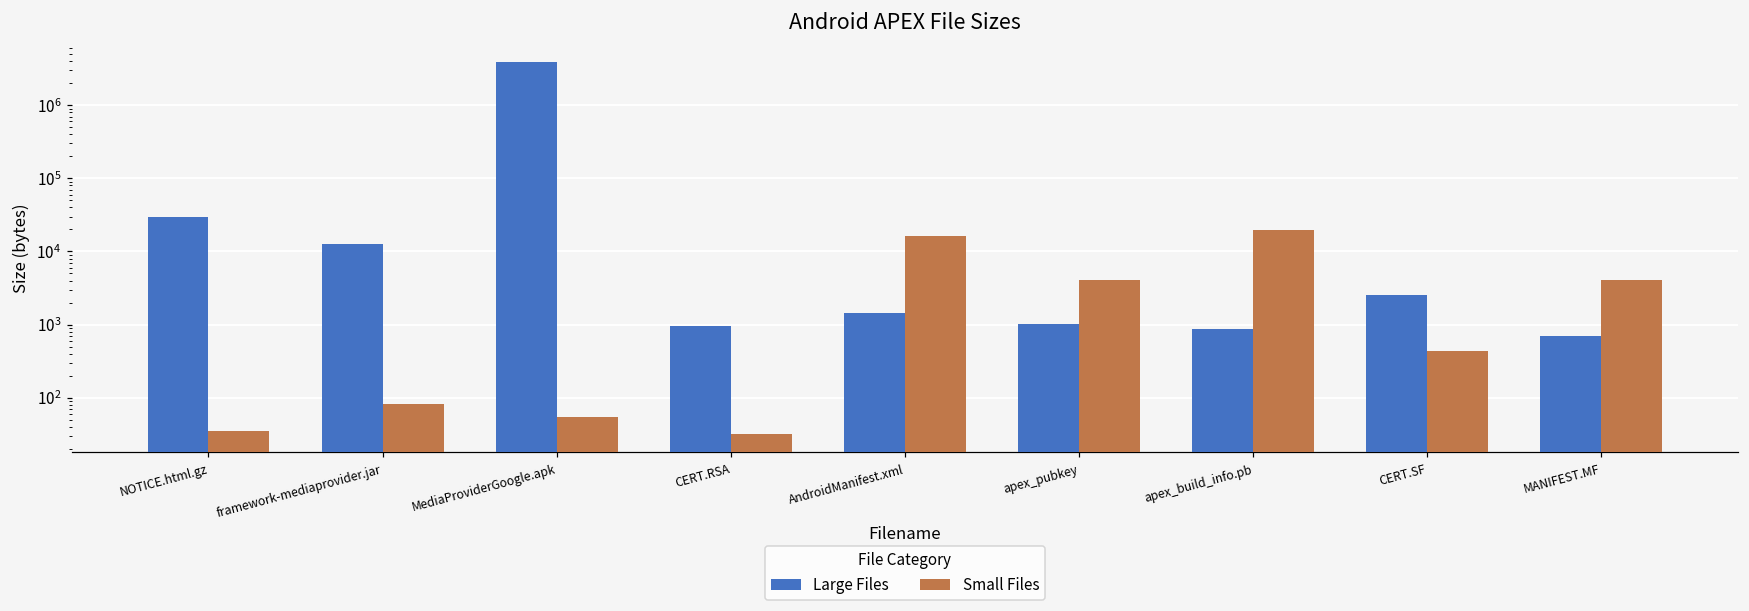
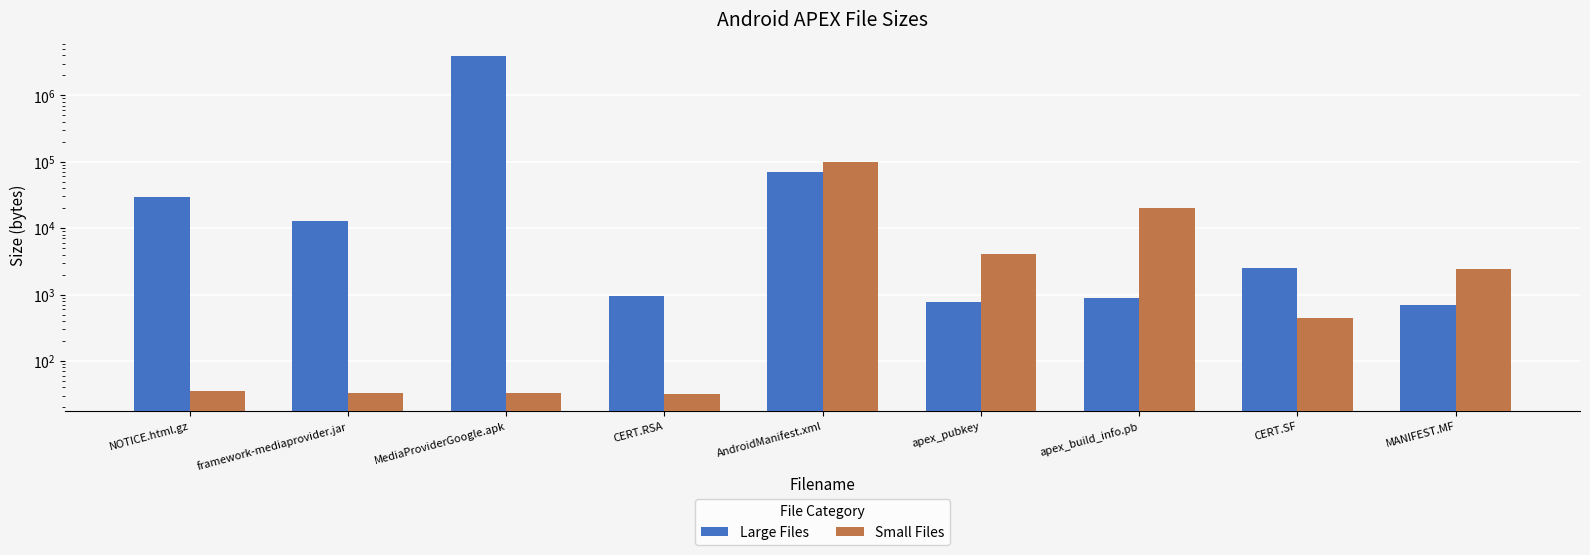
Small Files, framework-mediaprovider.jar: 80 -> 30
Small Files, MediaProviderGoogle.apk: 60 -> 30
Large Files, AndroidManifest.xml: 1400 -> 70000
Small Files, AndroidManifest.xml: 16000 -> 100000
Large Files, apex_pubkey: 1000 -> 800
Small Files, MANIFEST.MF: 4000 -> 2400
